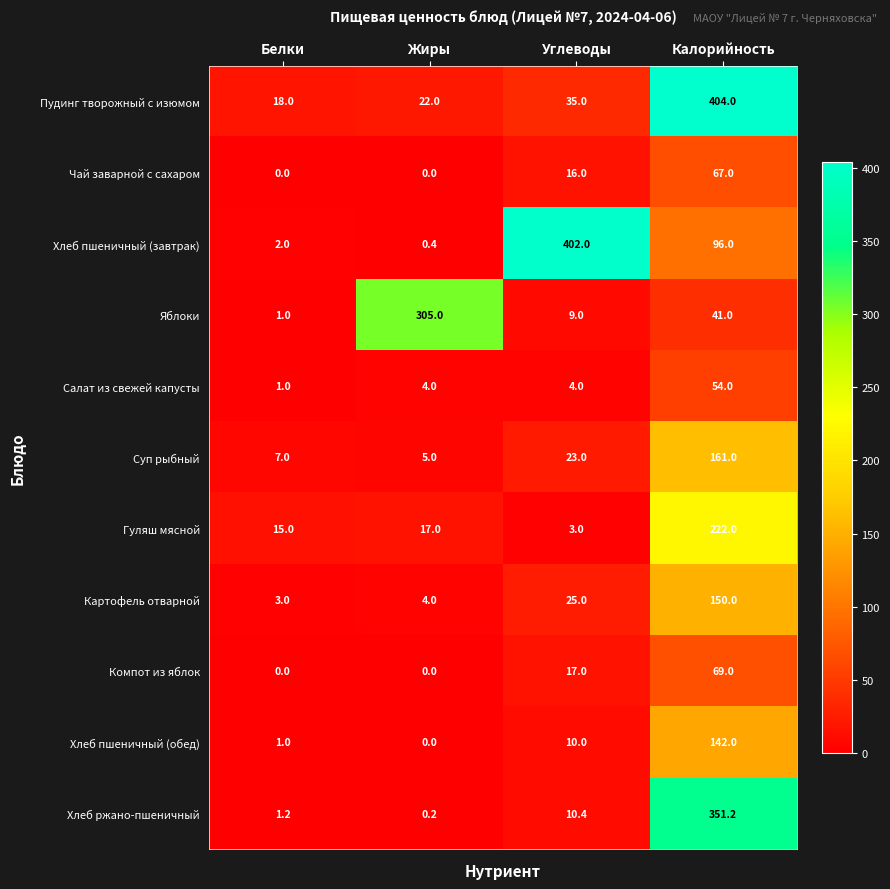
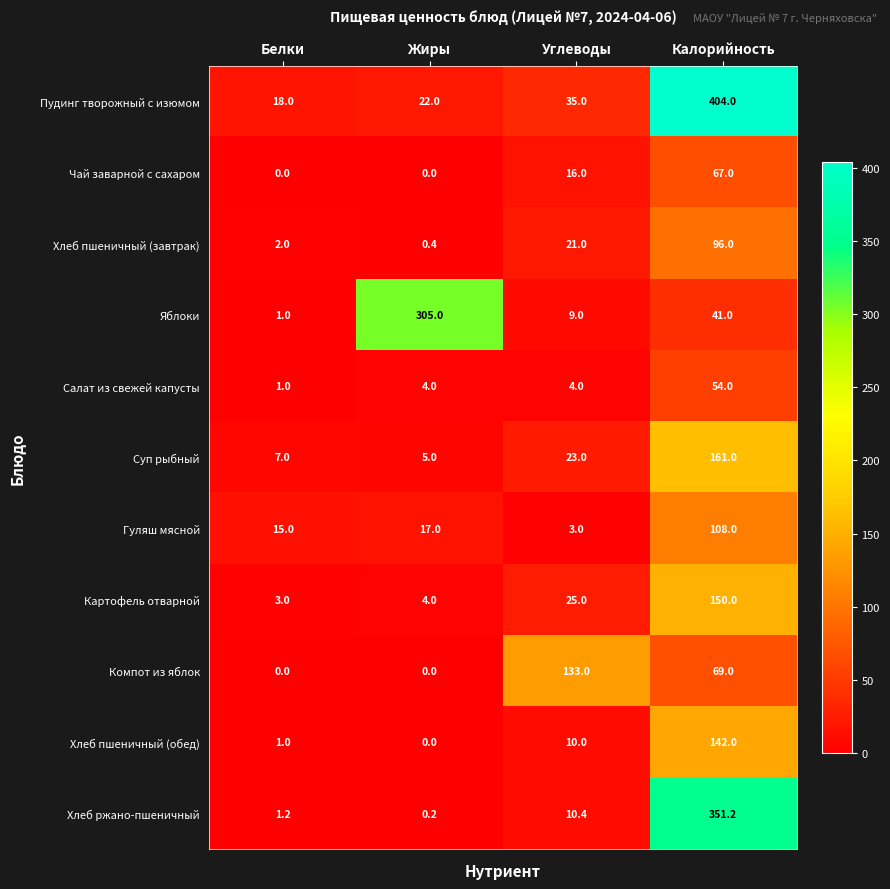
Хлеб пшеничный (завтрак), Углеводы: 402.0 -> 21.0
Гуляш мясной, Калорийность: 222.0 -> 108.0
Компот из яблок, Углеводы: 17.0 -> 133.0
